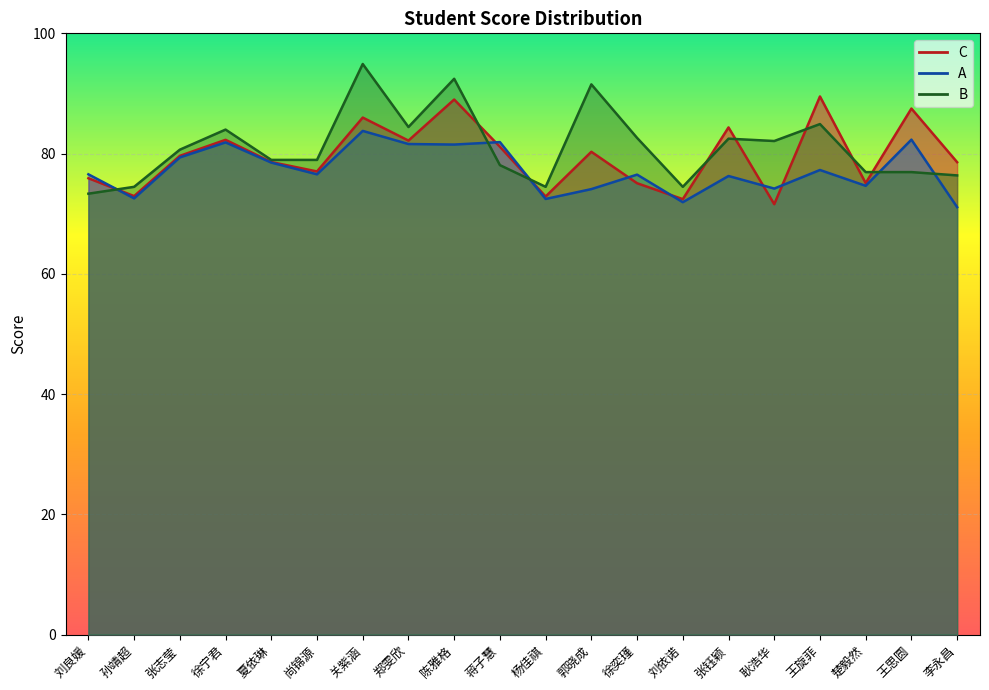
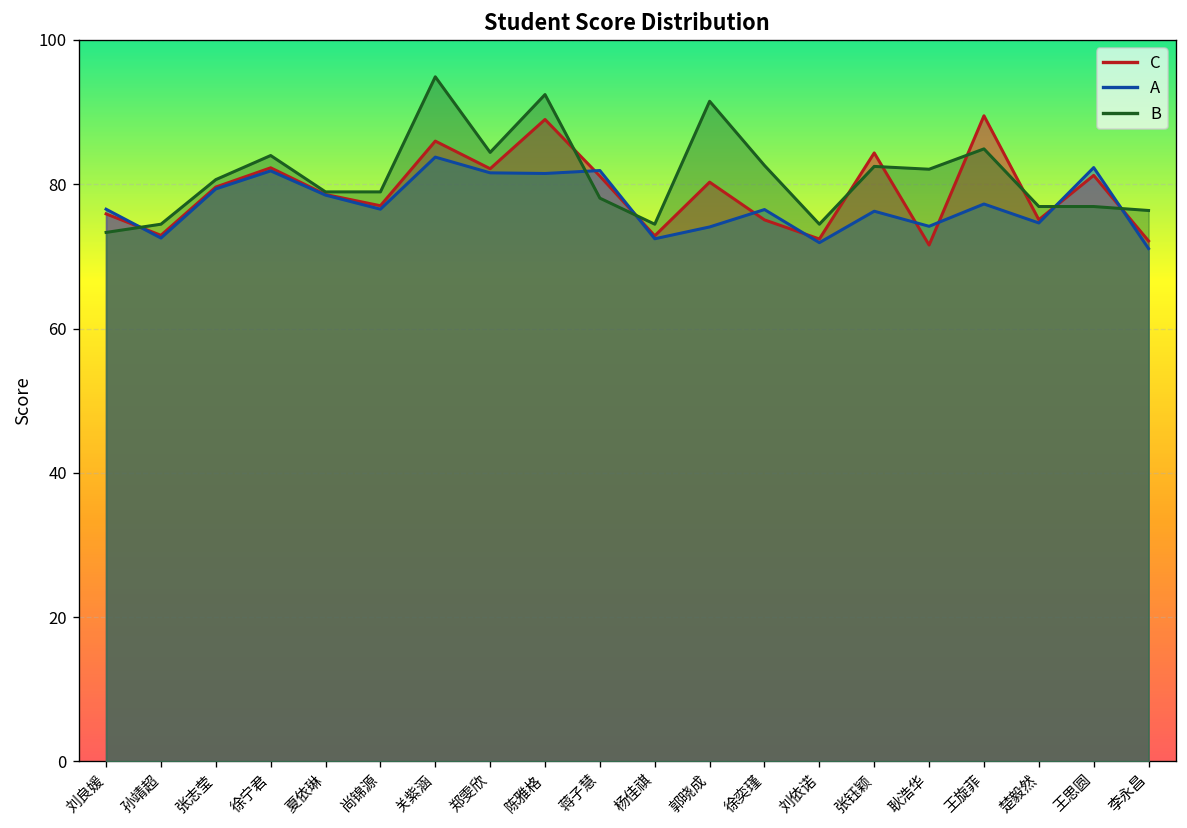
C, 王思圆: 87 -> 81
C, 李永昌: 79 -> 72
